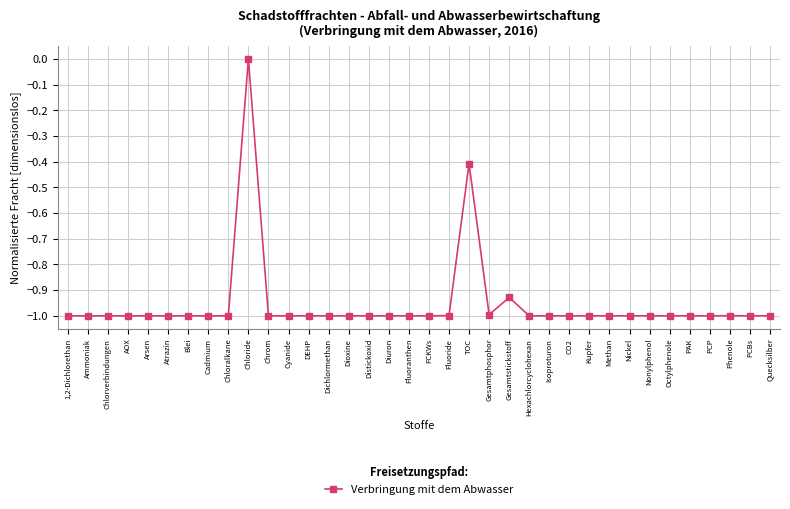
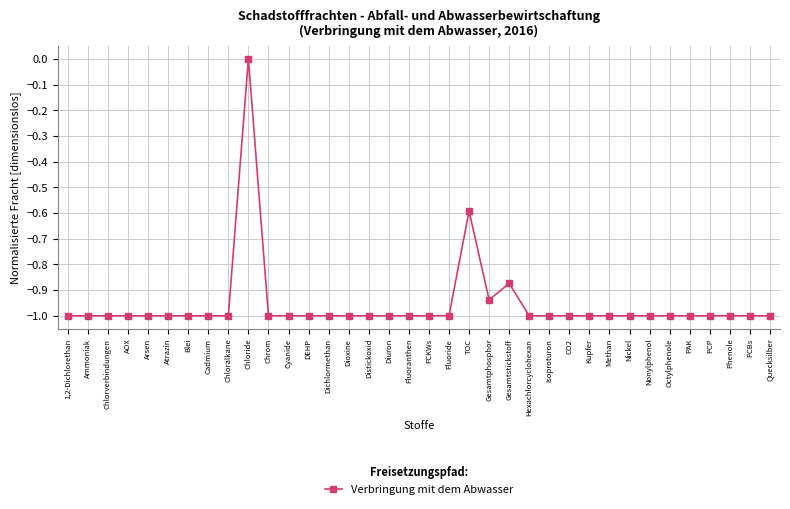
TOC: -0.41 -> -0.59
Gesamtphosphor: -1.00 -> -0.94
Gesamtstickstoff: -0.93 -> -0.87
